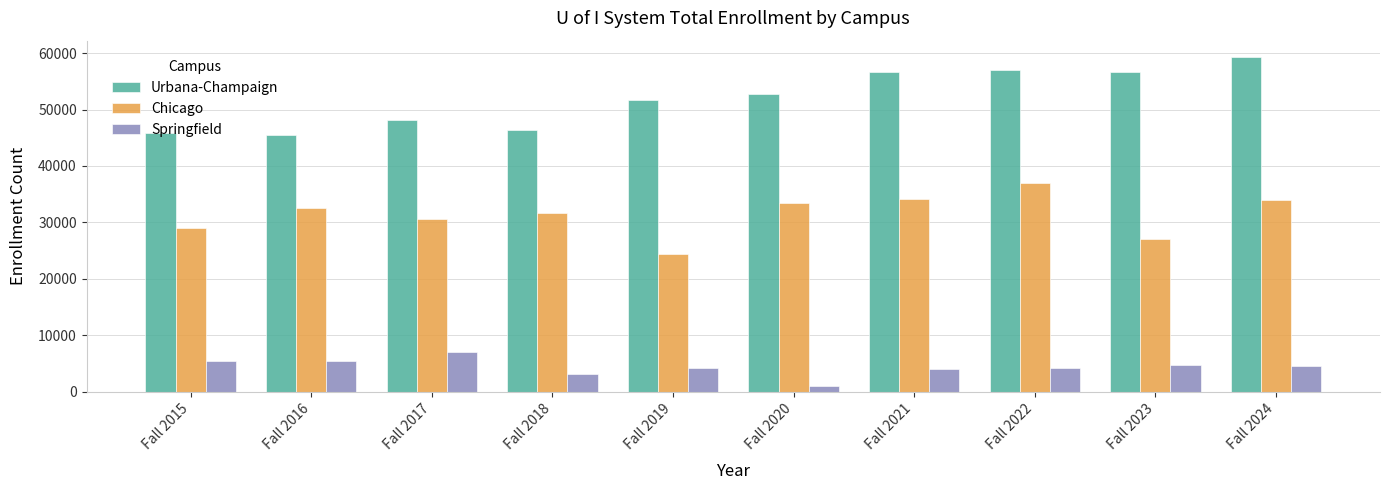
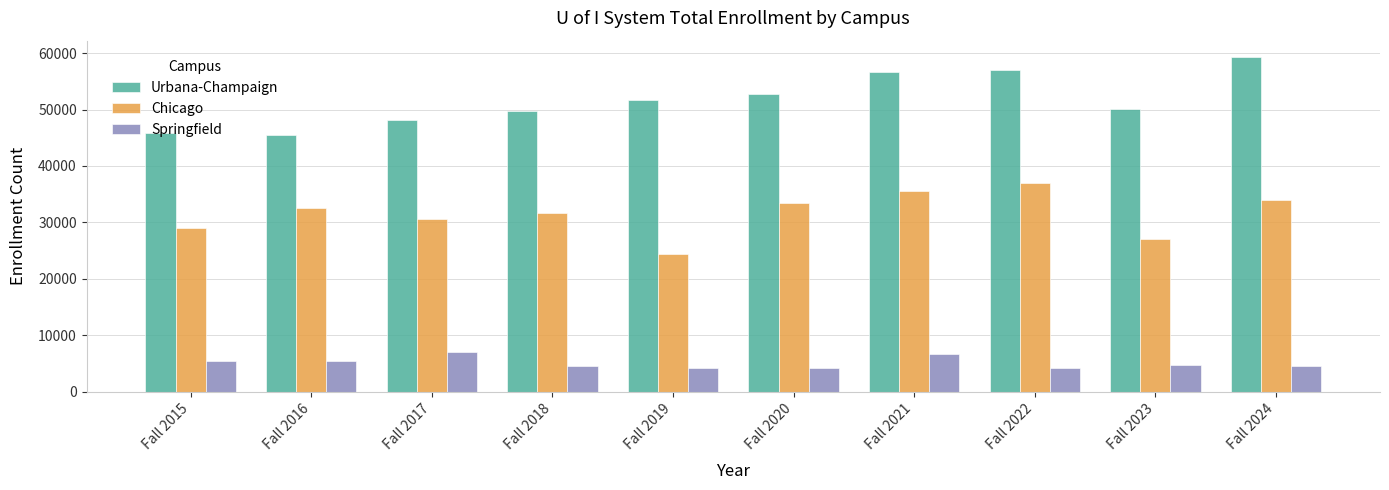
Urbana-Champaign, Fall 2018: 46000 -> 50000
Springfield, Fall 2018: 3000 -> 5000
Springfield, Fall 2020: 1000 -> 4000
Chicago, Fall 2021: 34000 -> 36000
Springfield, Fall 2021: 4000 -> 7000
Urbana-Champaign, Fall 2023: 57000 -> 50000
